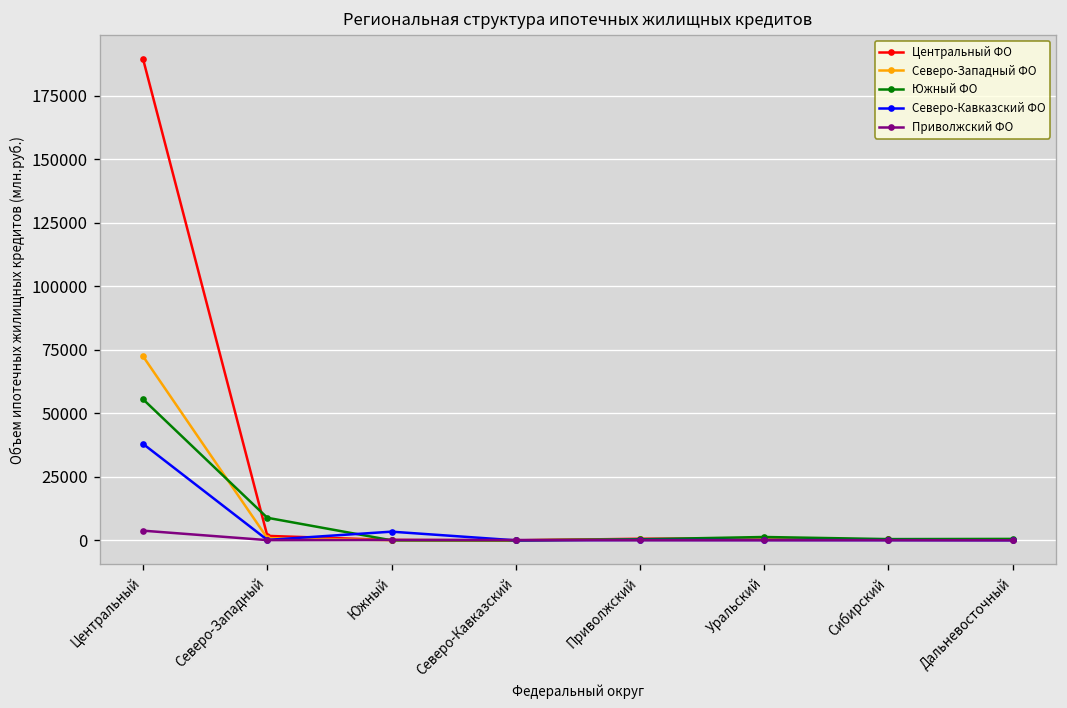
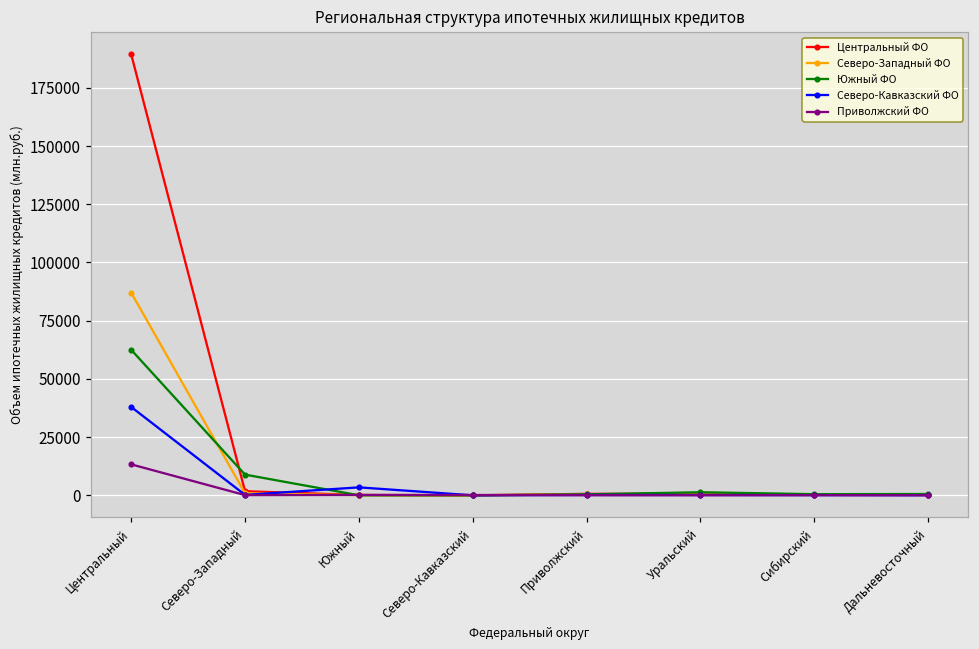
Северо-Западный ФО, Центральный: 72000 -> 87000
Южный ФО, Центральный: 56000 -> 62000
Приволжский ФО, Центральный: 4000 -> 13000
